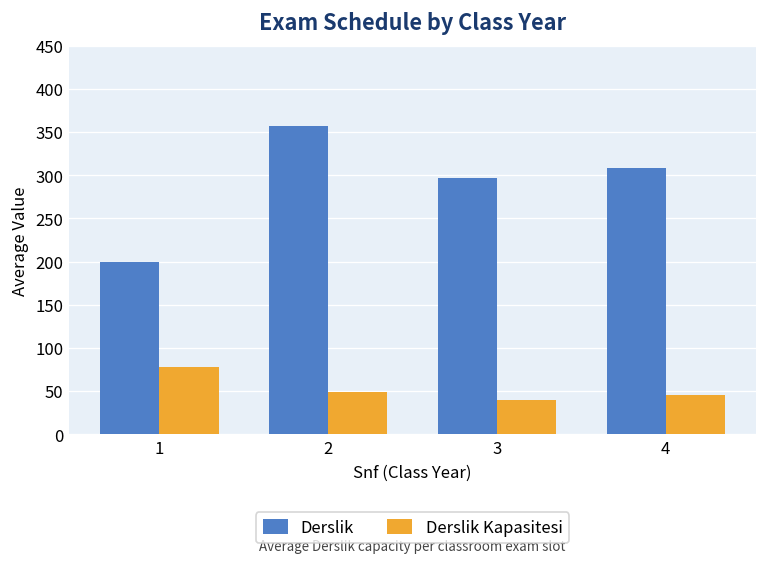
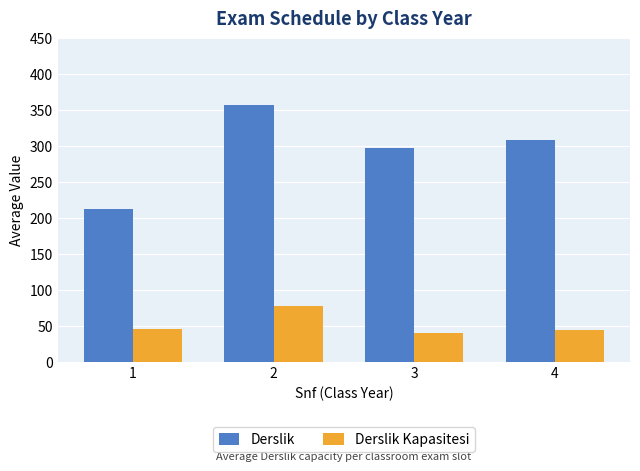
Derslik, 1: 200 -> 210
Derslik Kapasitesi, 1: 80 -> 50
Derslik Kapasitesi, 2: 50 -> 80
